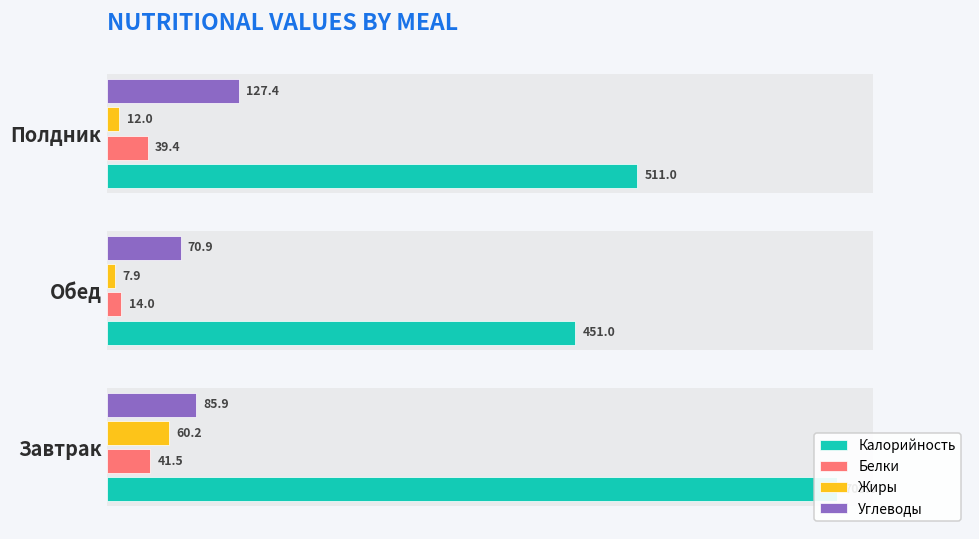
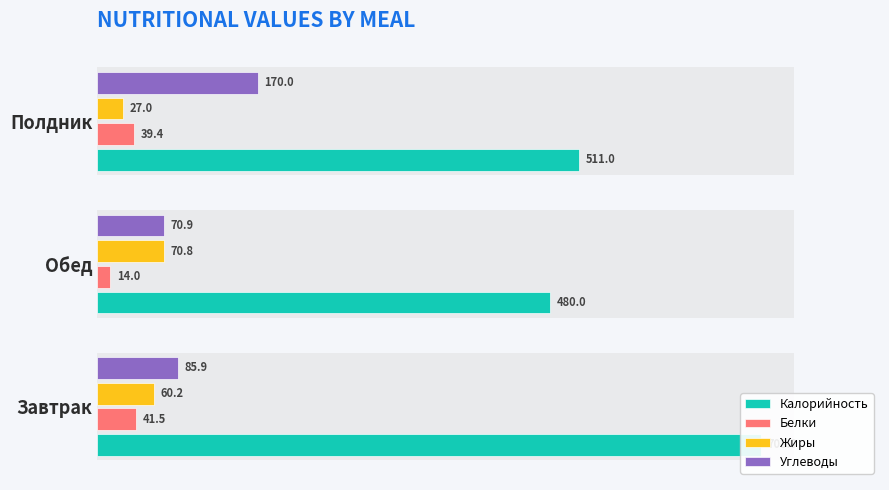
Углеводы, Полдник: 127.4 -> 170.0
Жиры, Полдник: 12.0 -> 27.0
Жиры, Обед: 7.9 -> 70.8
Калорийность, Обед: 451.0 -> 480.0
